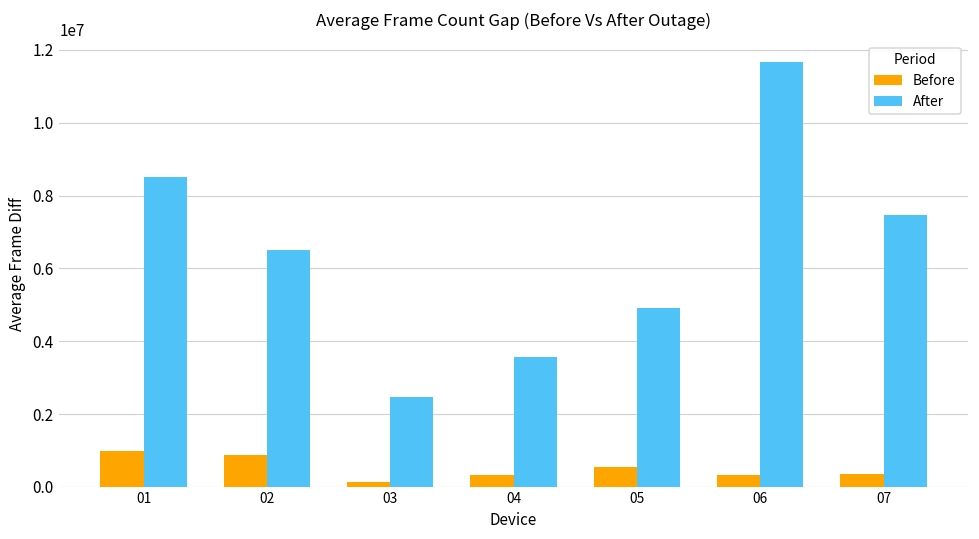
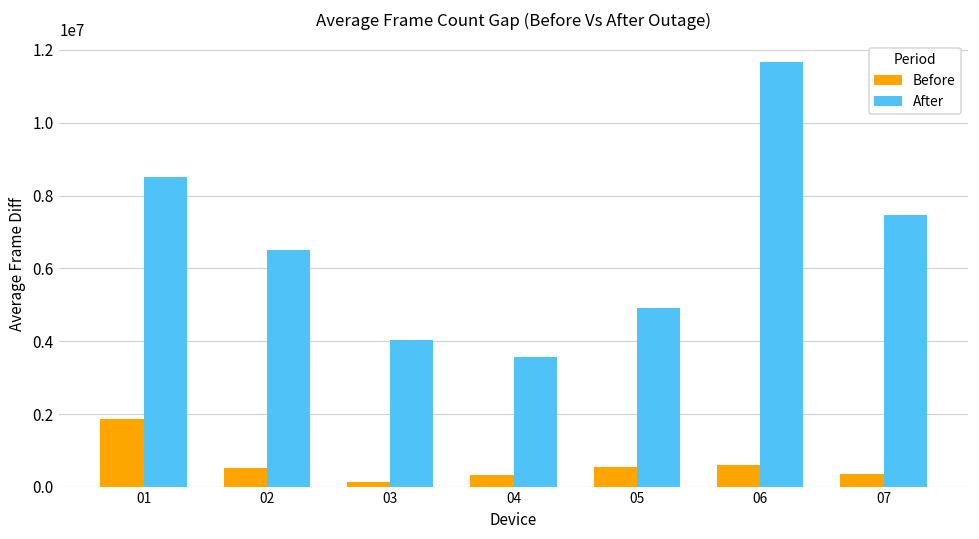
Before, 01: 1000000 -> 1900000
Before, 02: 900000 -> 500000
After, 03: 2500000 -> 4000000
Before, 06: 300000 -> 600000
